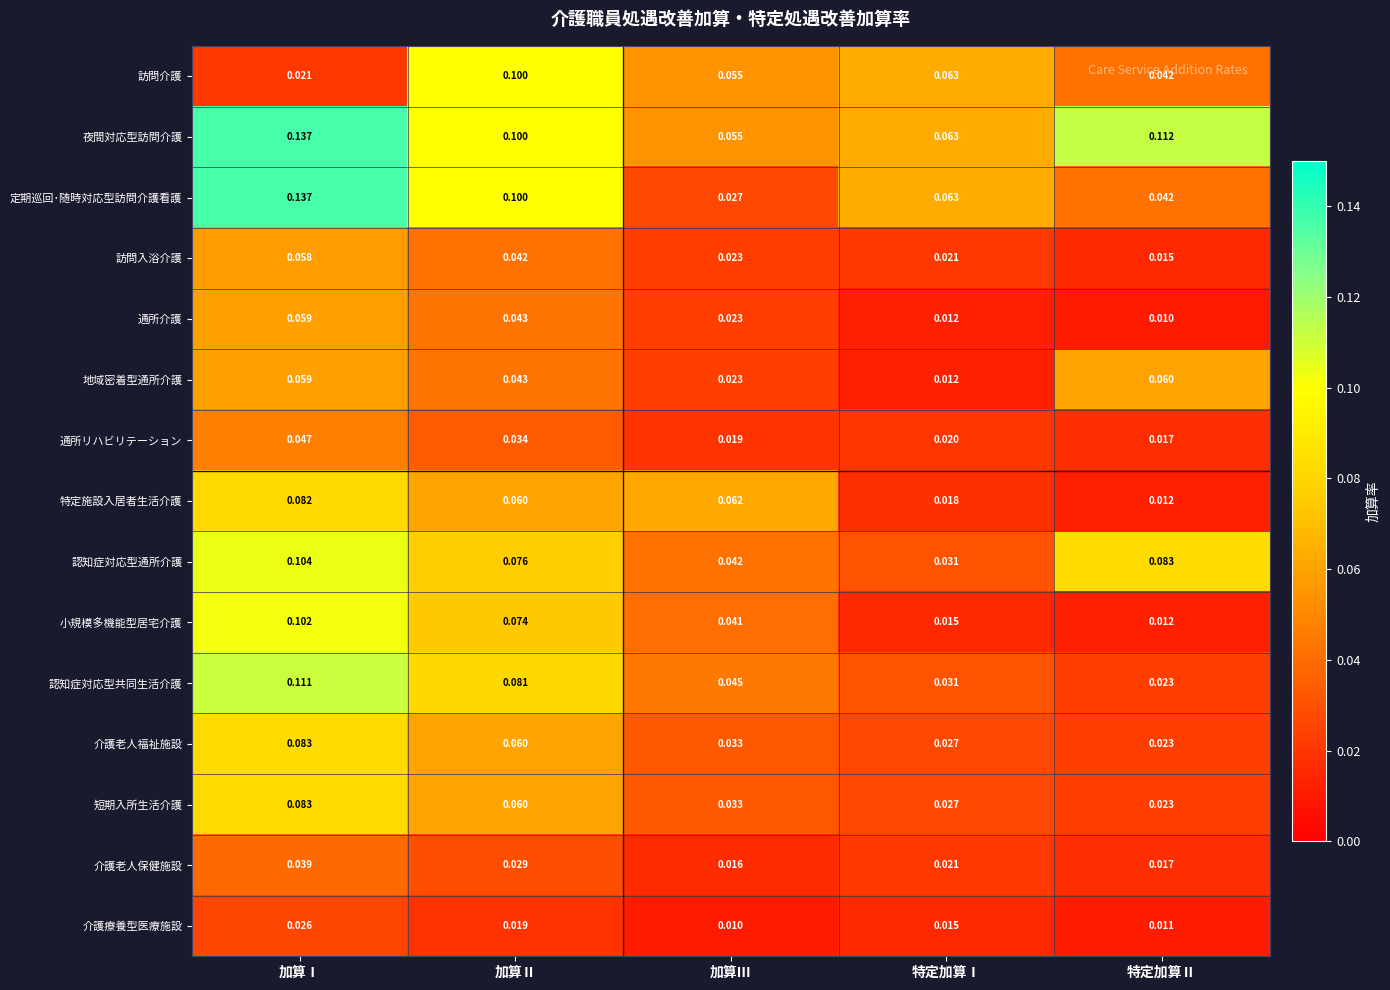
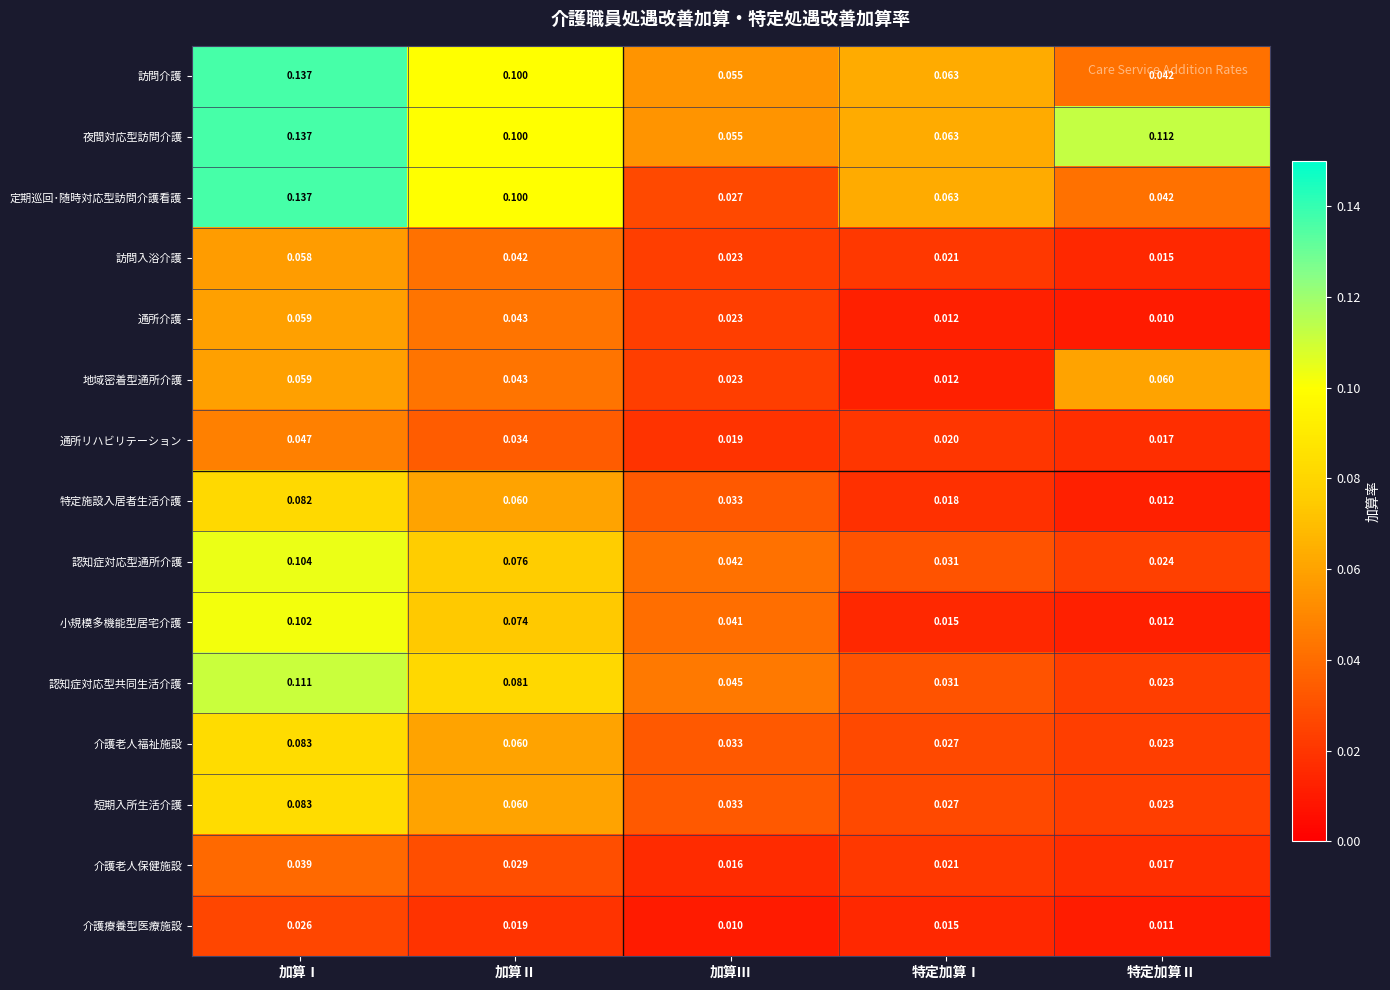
訪問介護, 加算Ⅰ: 0.021 -> 0.137
特定施設入居者生活介護, 加算Ⅲ: 0.062 -> 0.033
認知症対応型通所介護, 特定加算Ⅱ: 0.083 -> 0.024
